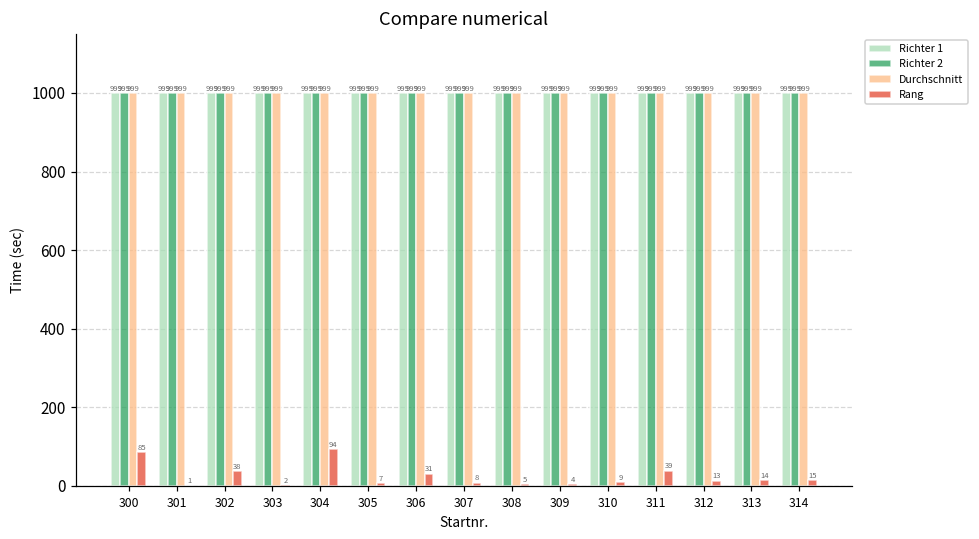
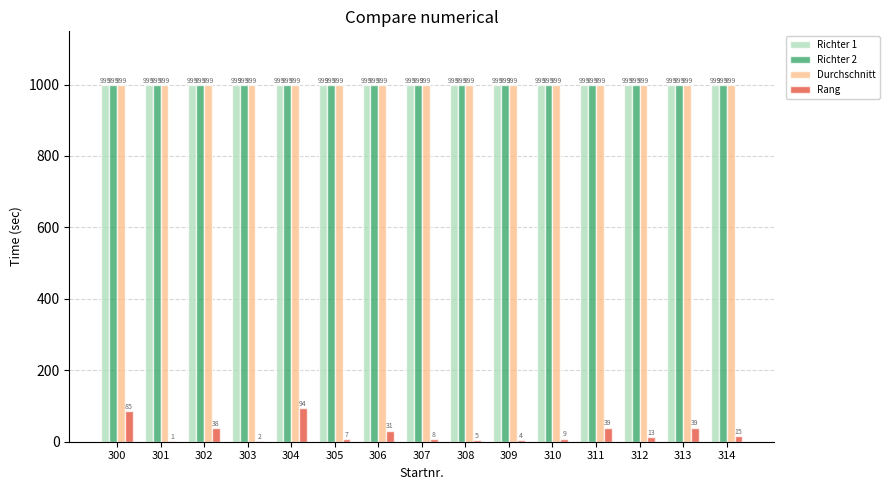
Rang, 313: 14 -> 39
